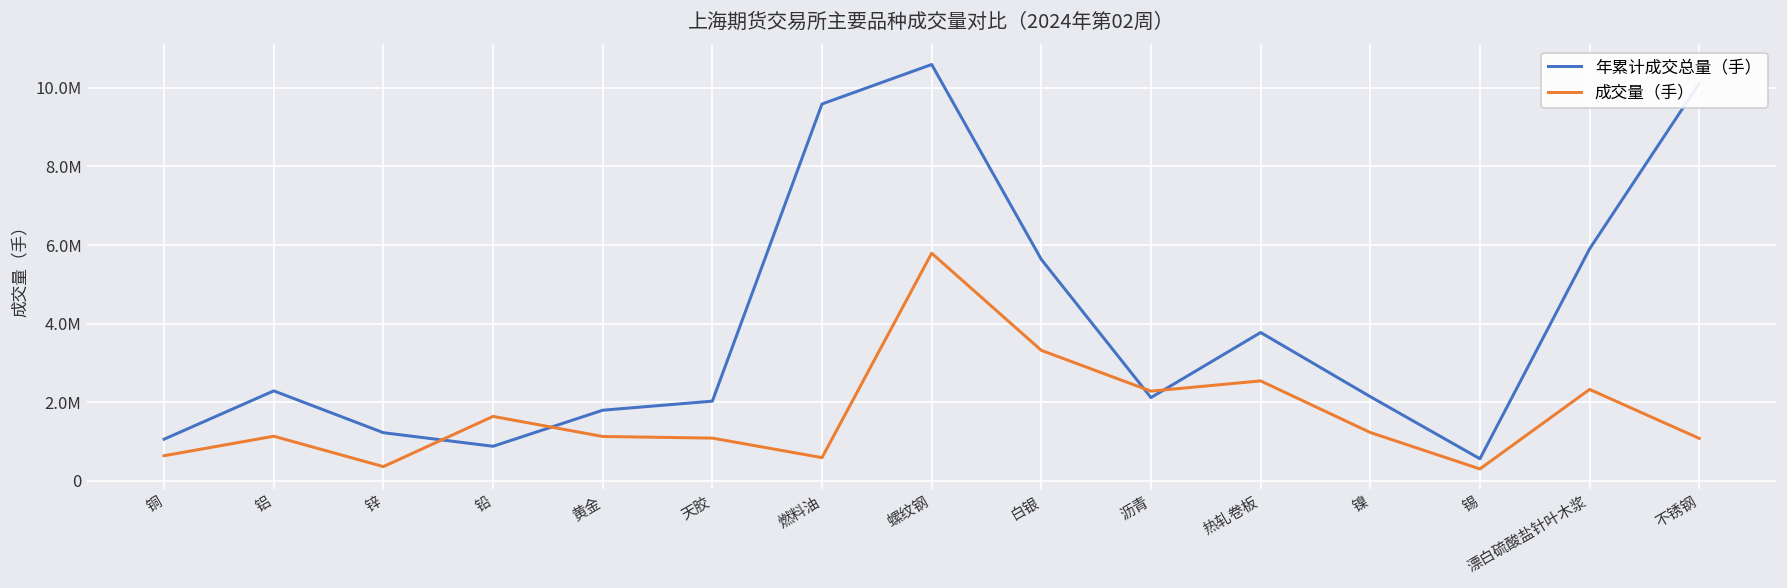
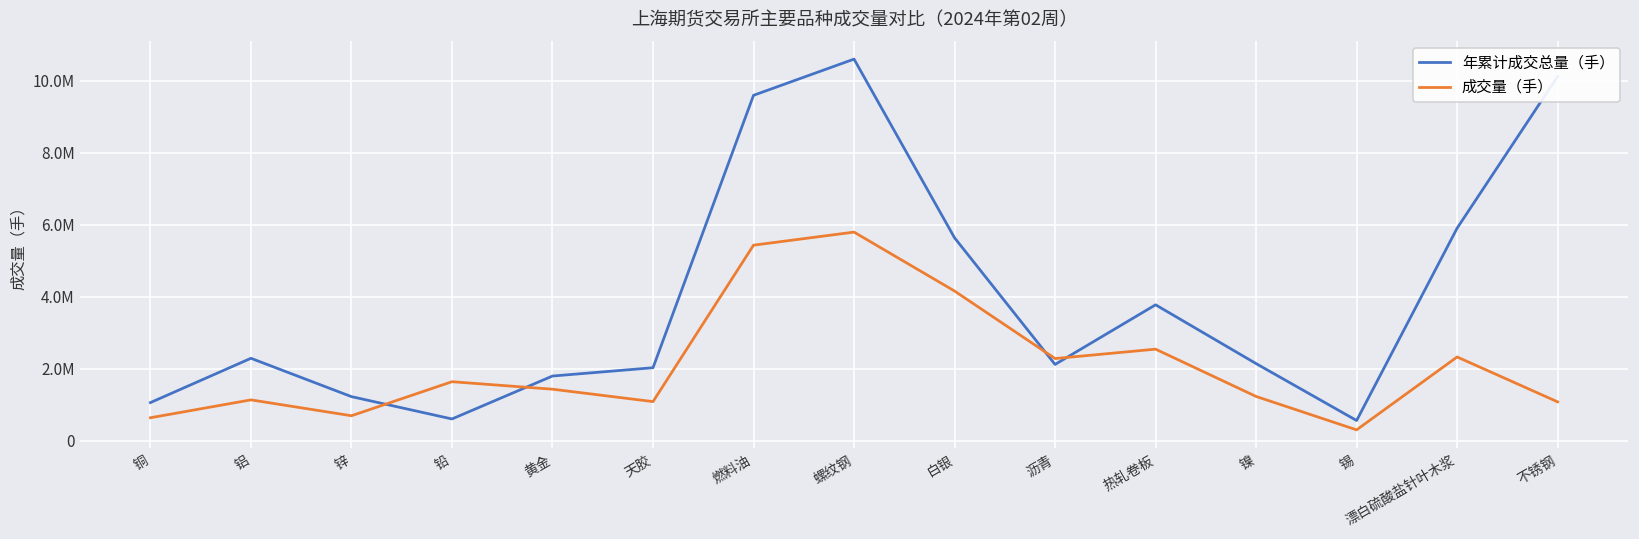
成交量（手）, 锌: 400000 -> 700000
年累计成交总量（手）, 铅: 900000 -> 600000
成交量（手）, 黄金: 1100000 -> 1400000
成交量（手）, 燃料油: 600000 -> 5400000
成交量（手）, 白银: 3300000 -> 4200000
